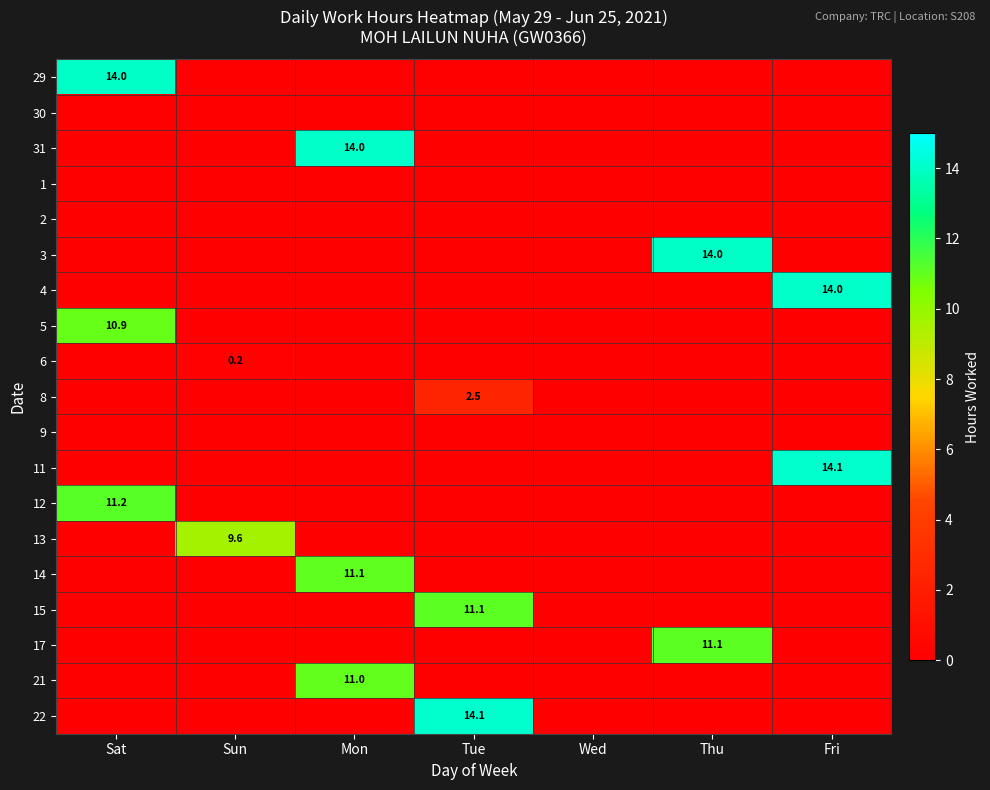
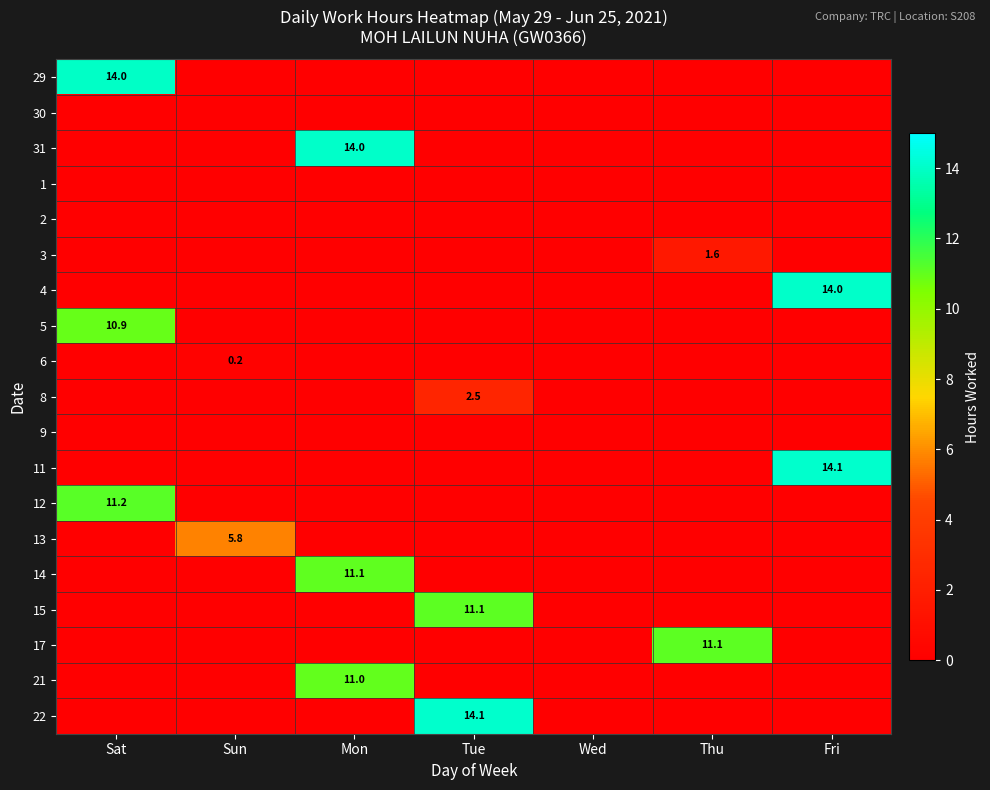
3, Thu: 14.0 -> 1.6
13, Sun: 9.6 -> 5.8
